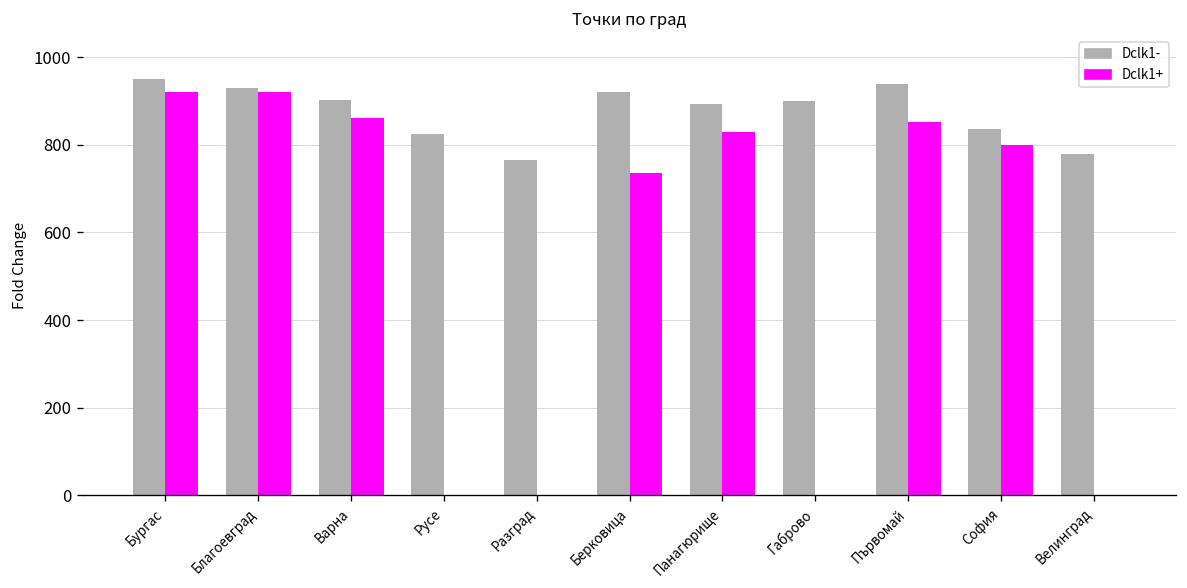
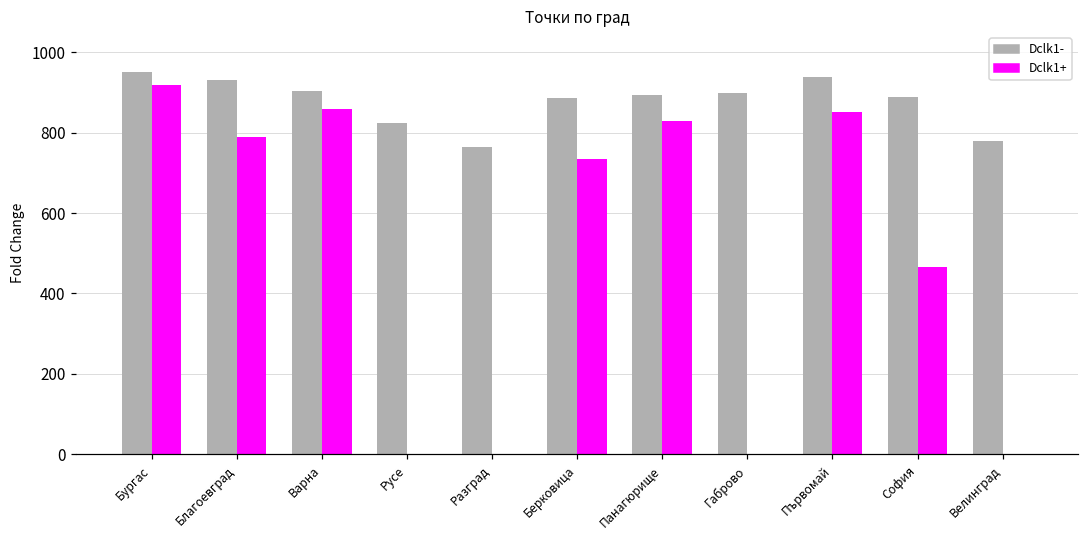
Dclk1+, Благоевград: 920 -> 790
Dclk1-, Берковица: 920 -> 890
Dclk1-, София: 840 -> 890
Dclk1+, София: 800 -> 470
